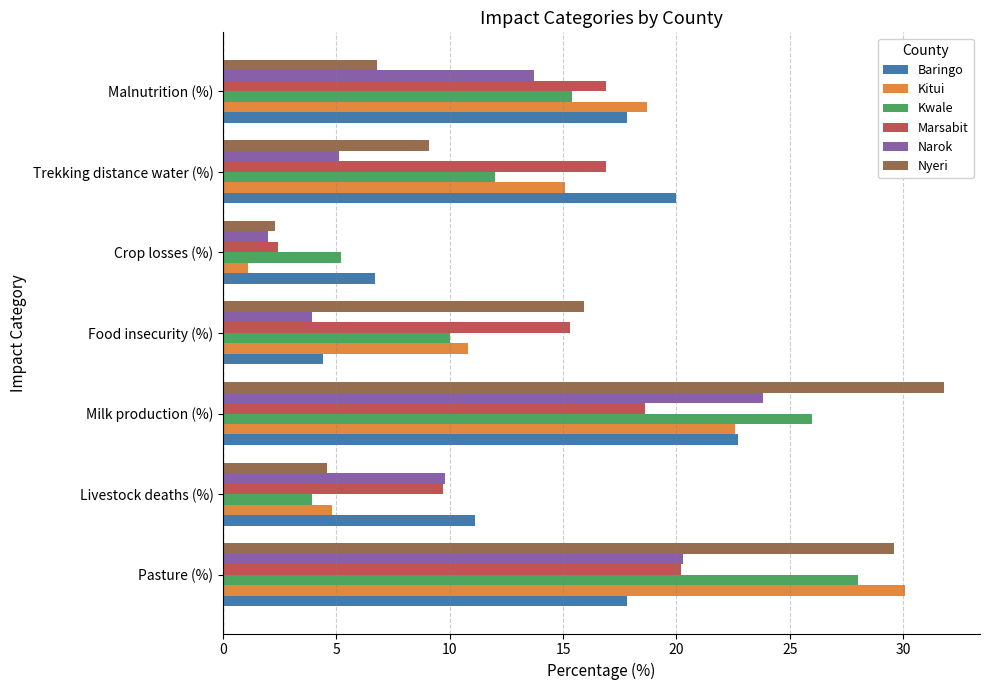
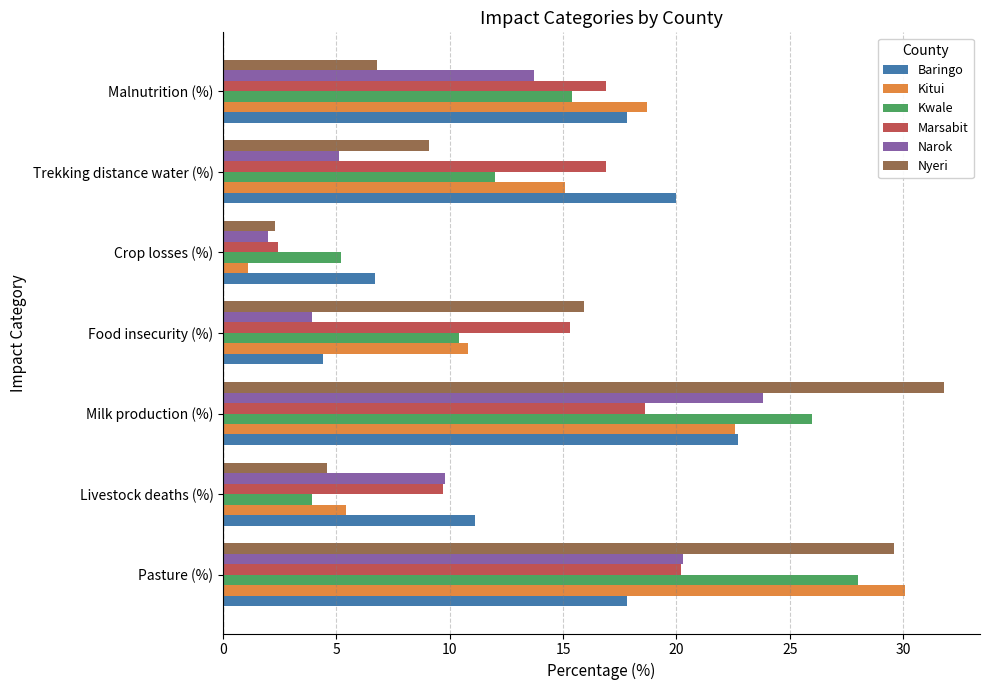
Kwale, Food insecurity (%): 10.0 -> 10.4
Kitui, Livestock deaths (%): 4.8 -> 5.4
